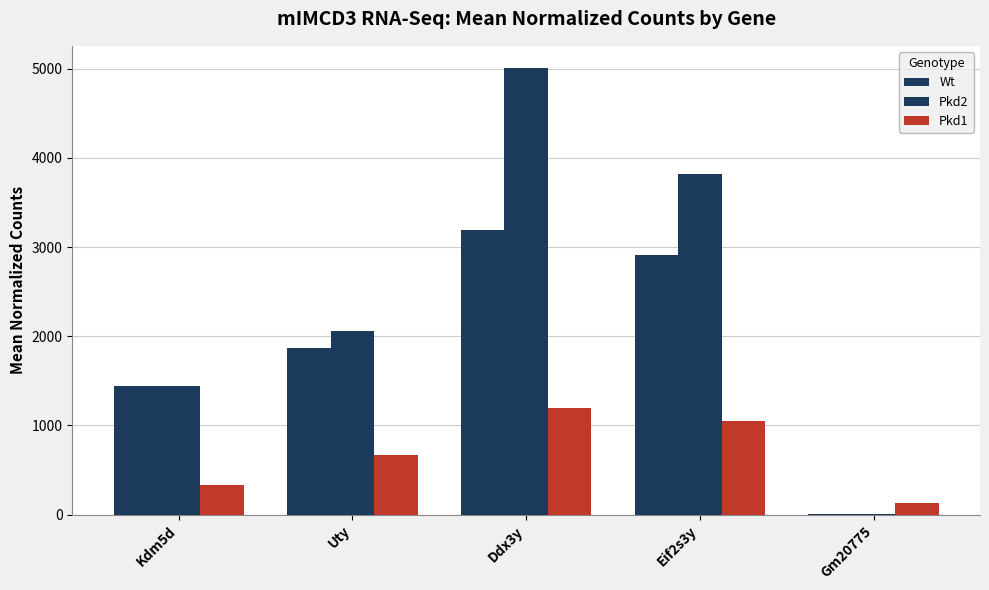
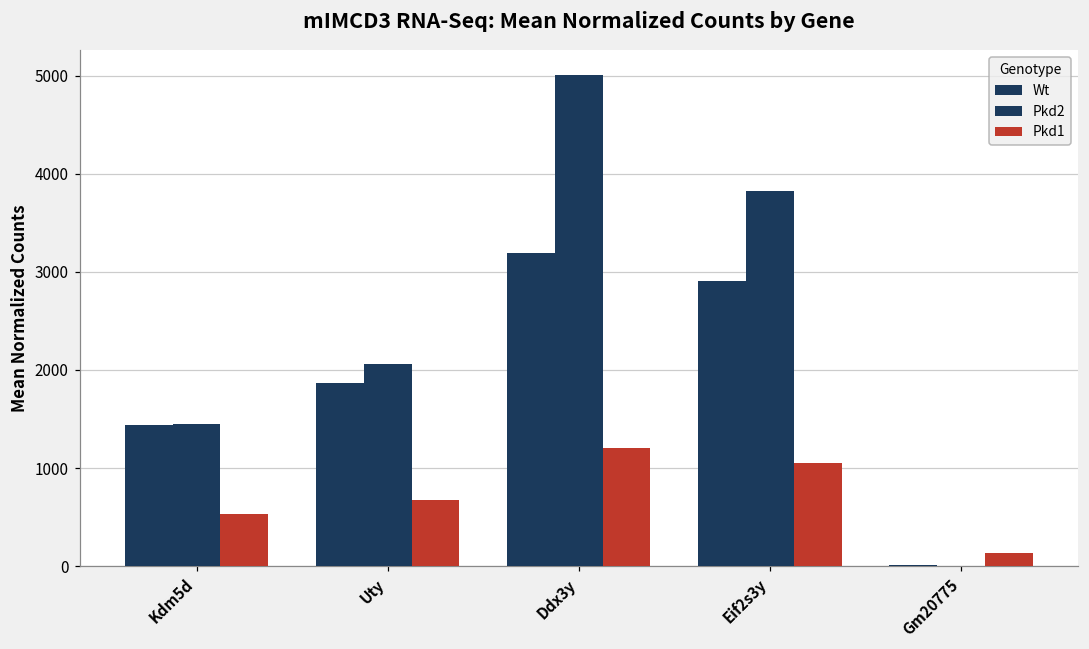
Pkd1, Kdm5d: 300 -> 500
